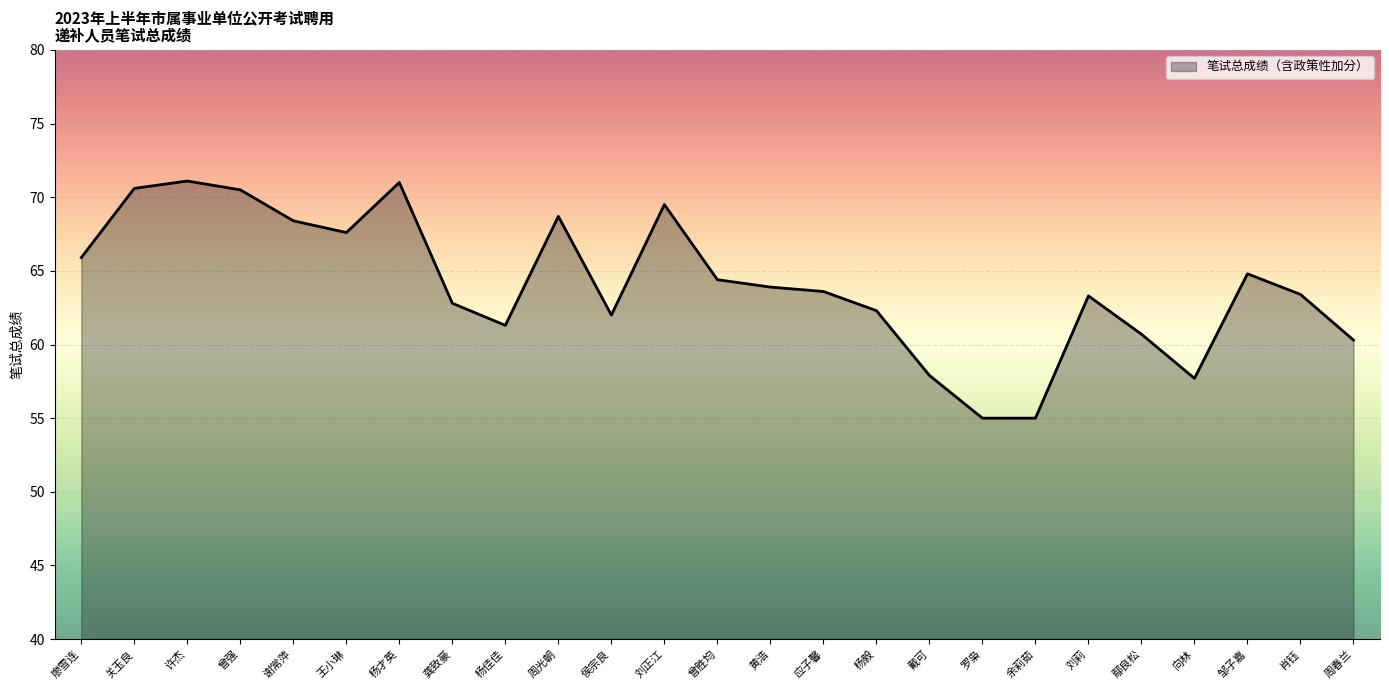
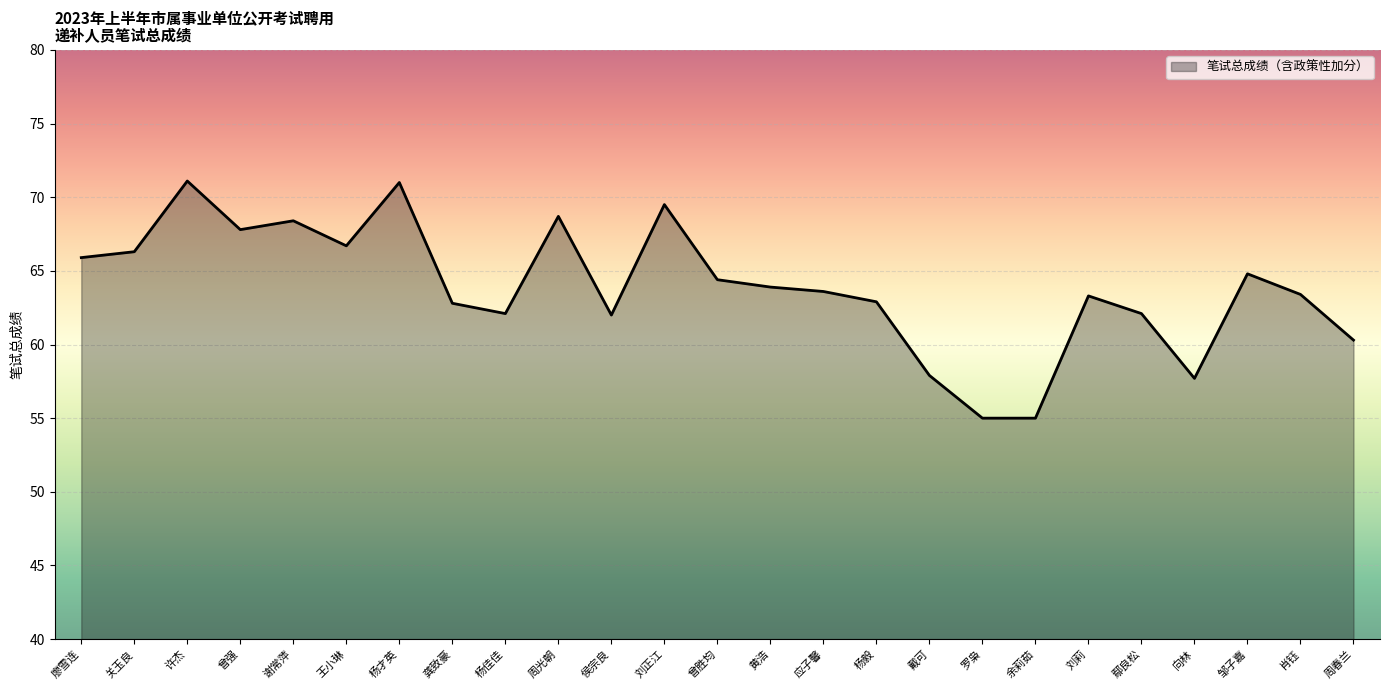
关玉良: 70.6 -> 66.3
曾强: 70.5 -> 67.8
王小琳: 67.6 -> 66.7
杨佳佳: 61.3 -> 62.1
杨毅: 62.3 -> 62.9
鄢良松: 60.7 -> 62.1
